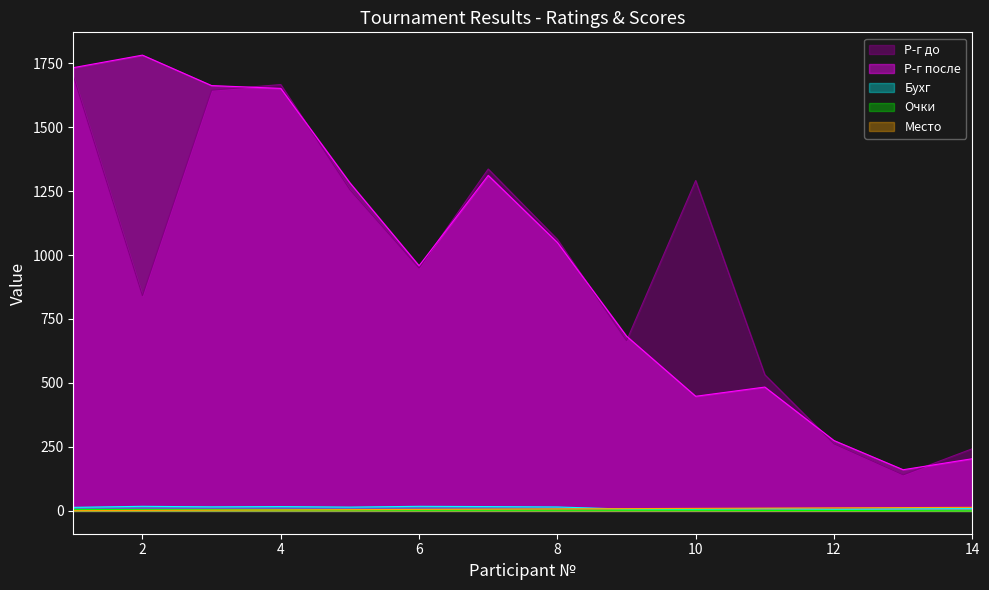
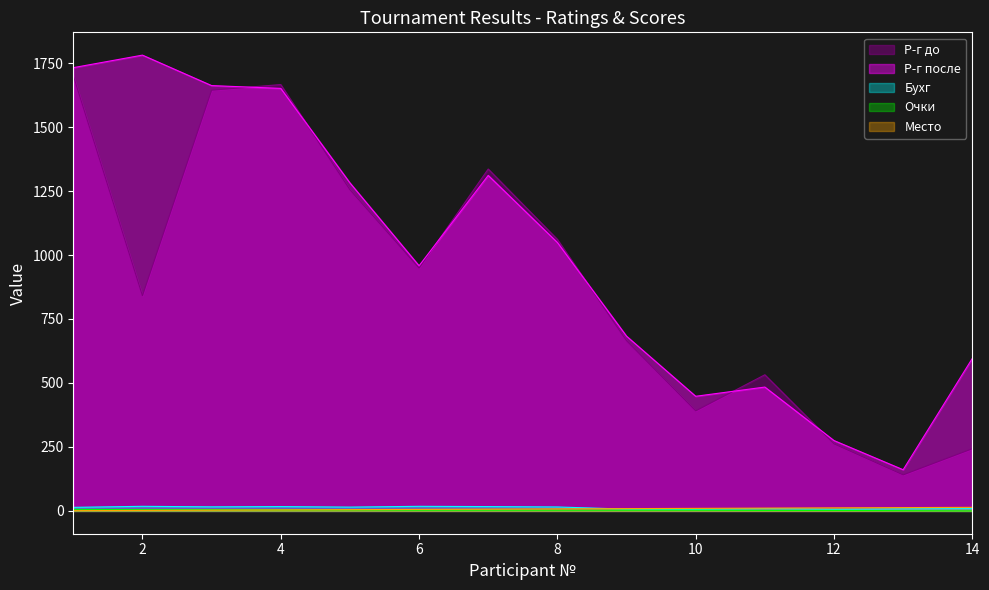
Р-г до, 10: 1290 -> 390
Р-г после, 14: 200 -> 600
